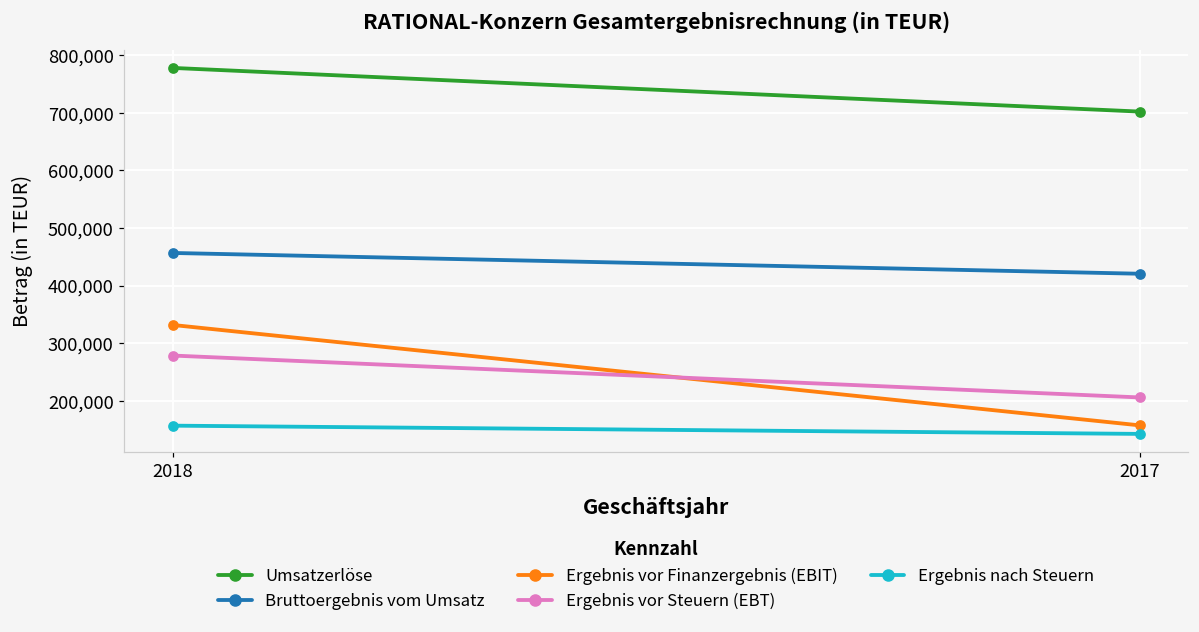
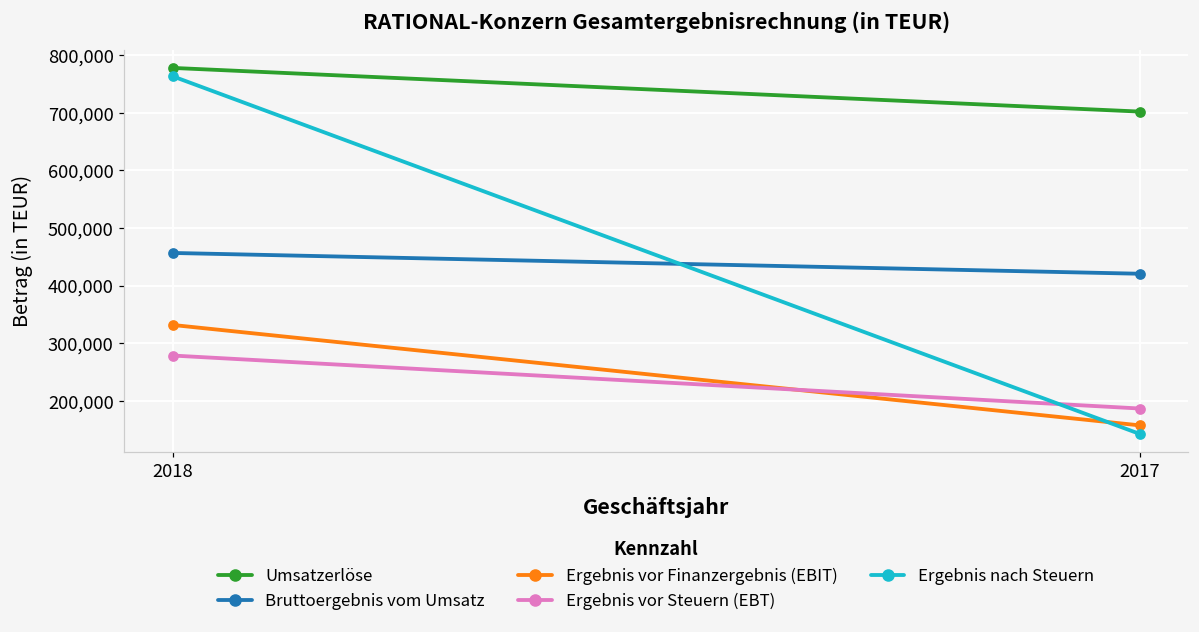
Ergebnis nach Steuern, 2018: 160,000 -> 760,000
Ergebnis vor Steuern (EBT), 2017: 210,000 -> 190,000
